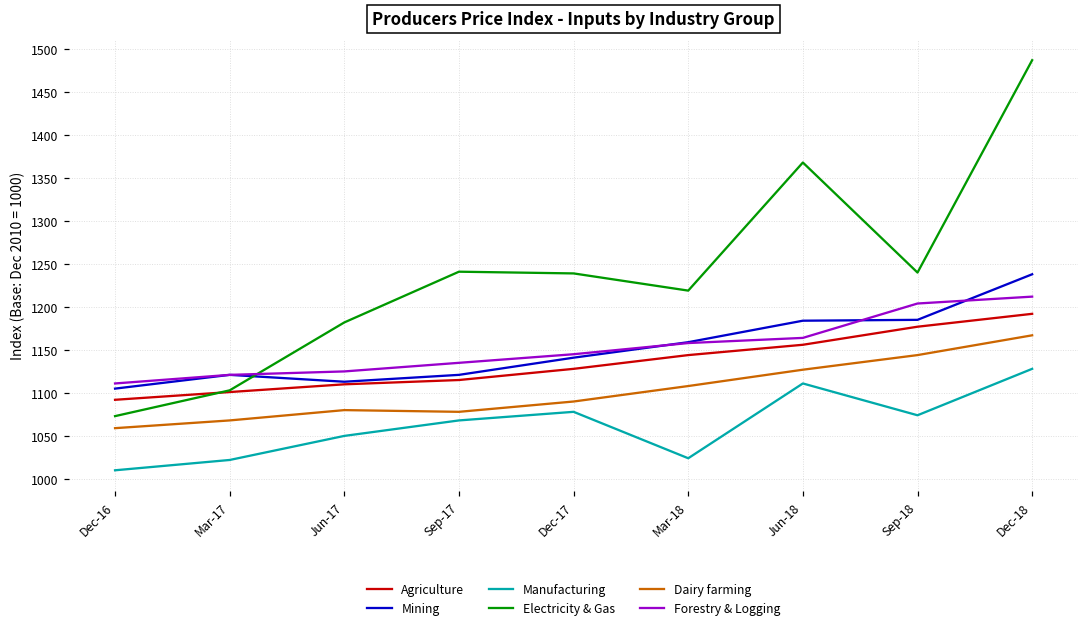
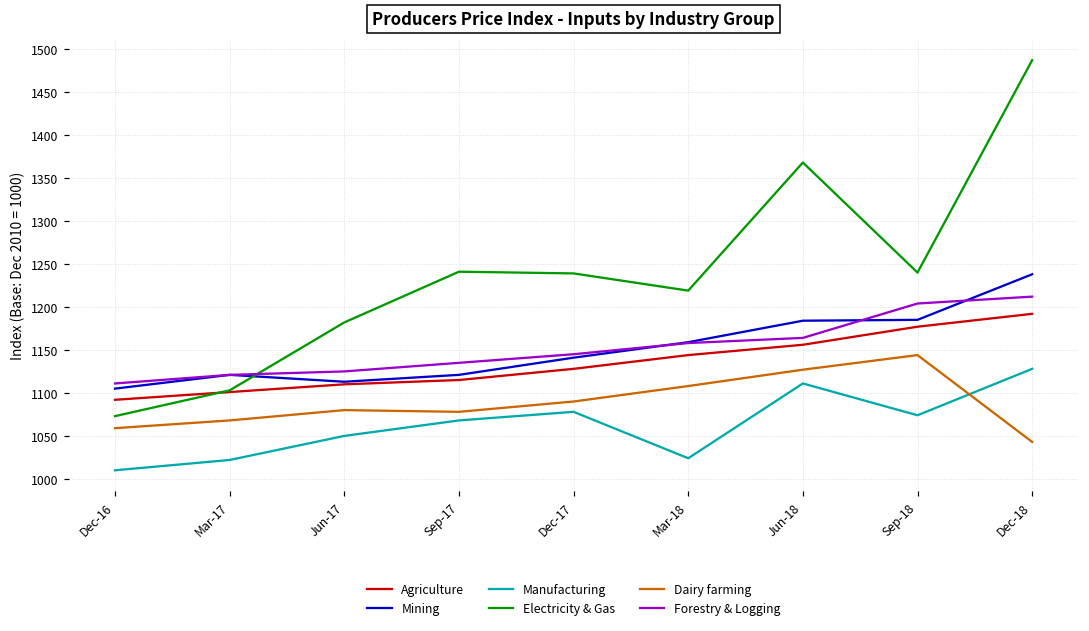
Dairy farming, Dec-18: 1170 -> 1040
